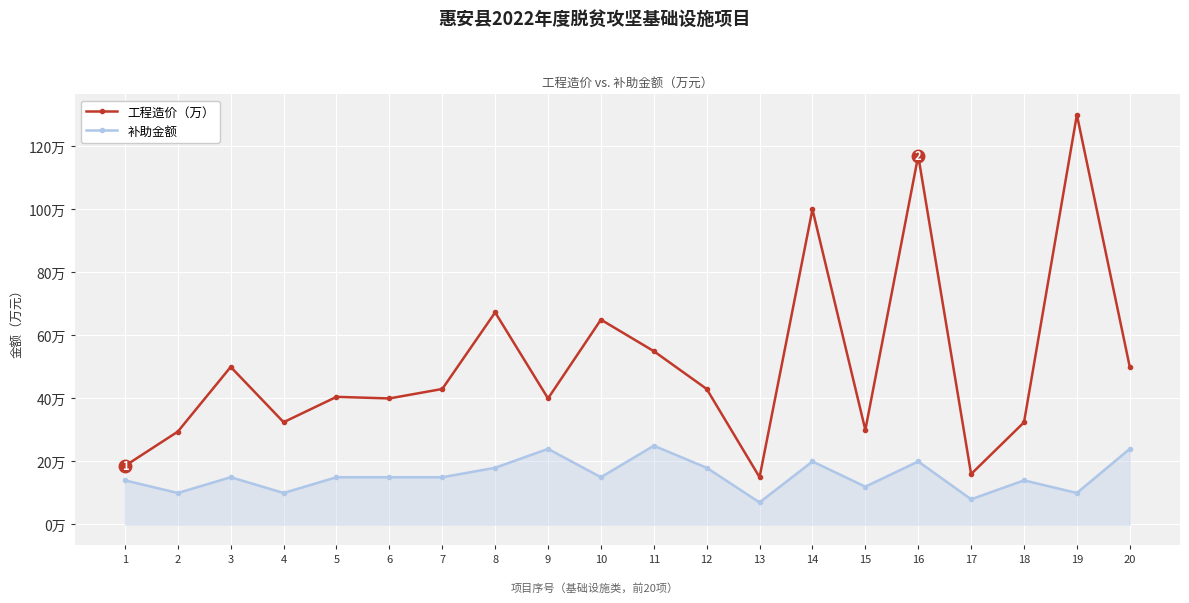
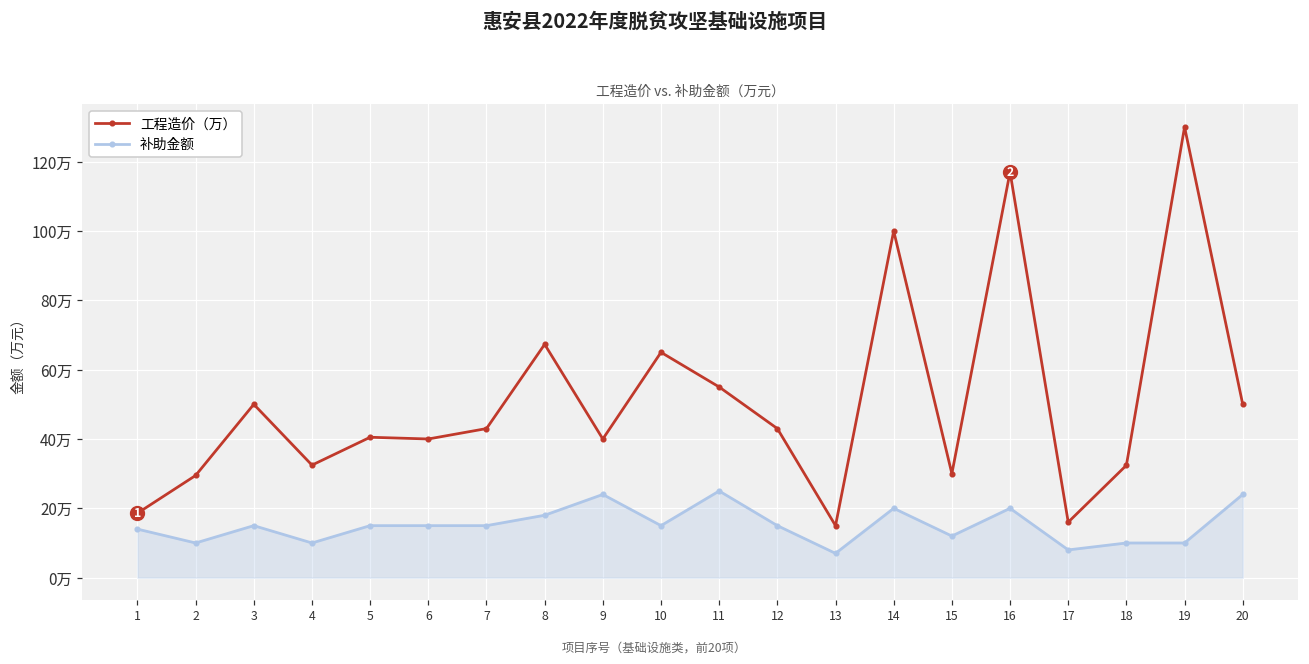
补助金额, 12: 18万 -> 15万
补助金额, 18: 14万 -> 10万
